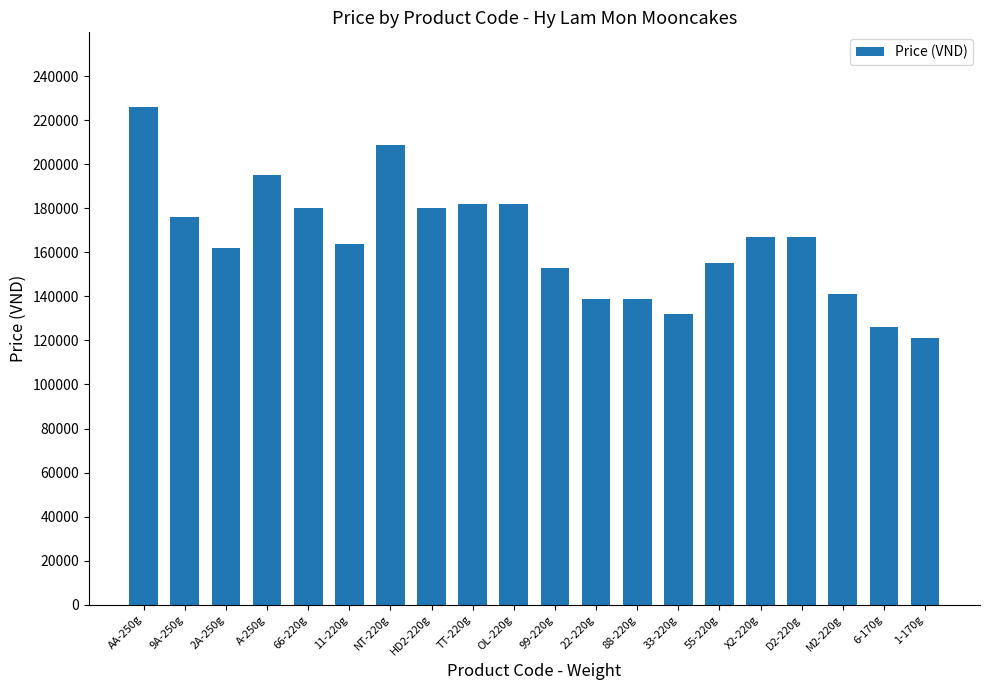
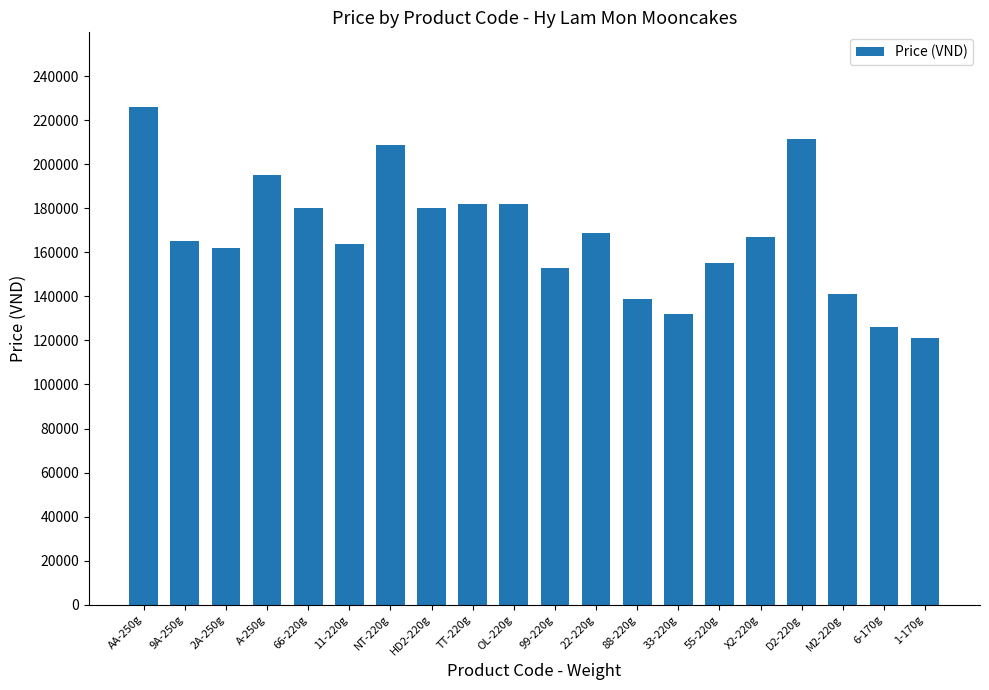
9A-250g: 176000 -> 165000
22-220g: 139000 -> 169000
D2-220g: 167000 -> 212000
